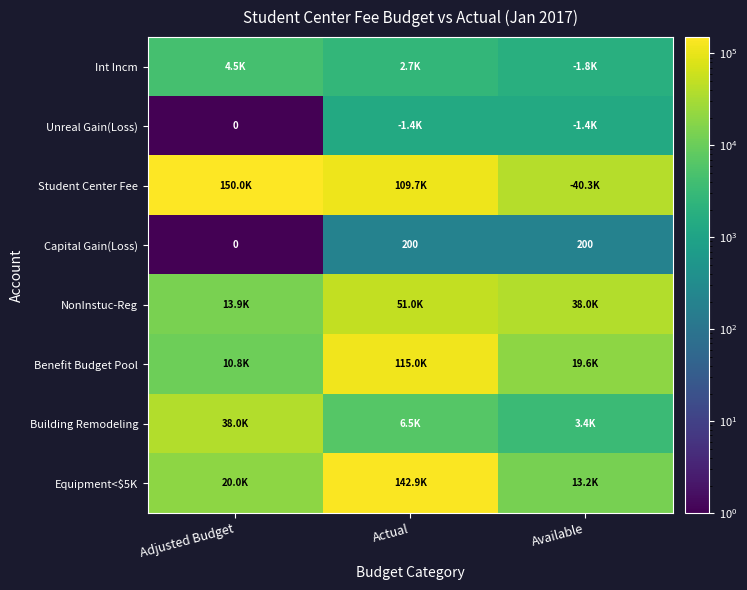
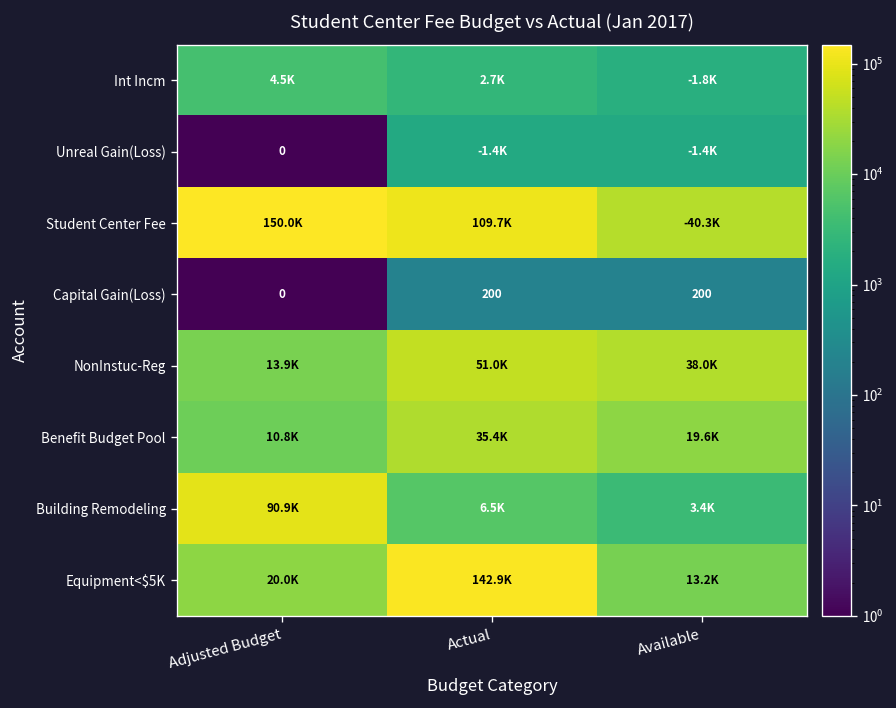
Benefit Budget Pool, Actual: 115.0K -> 35.4K
Building Remodeling, Adjusted Budget: 38.0K -> 90.9K
